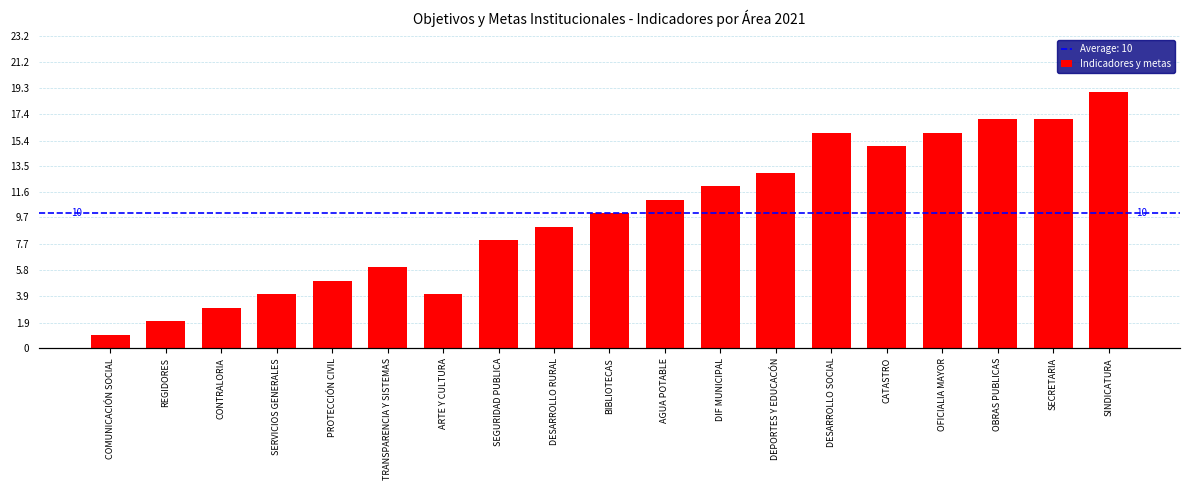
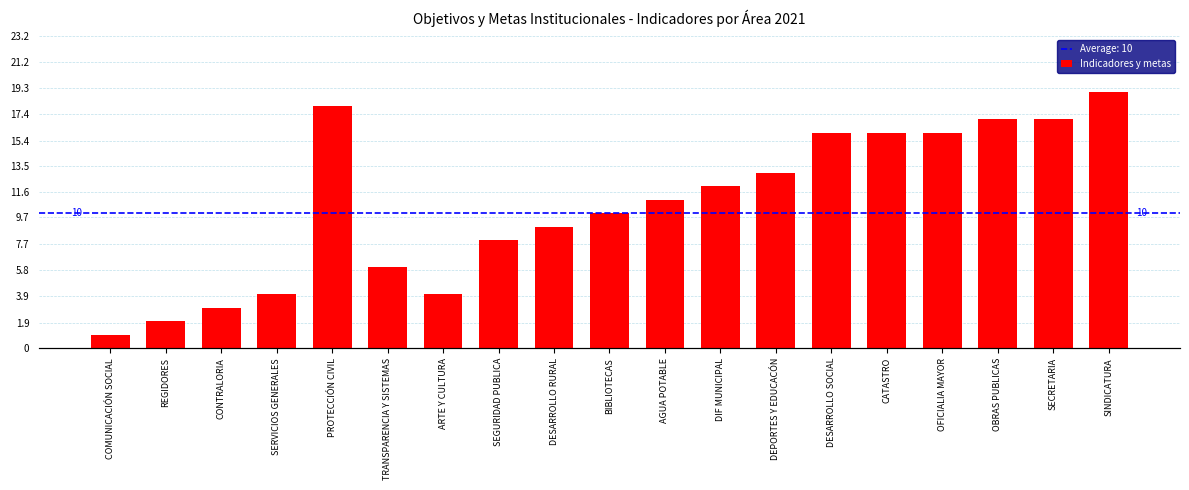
PROTECCIÓN CIVIL: 5 -> 18
CATASTRO: 15 -> 16
